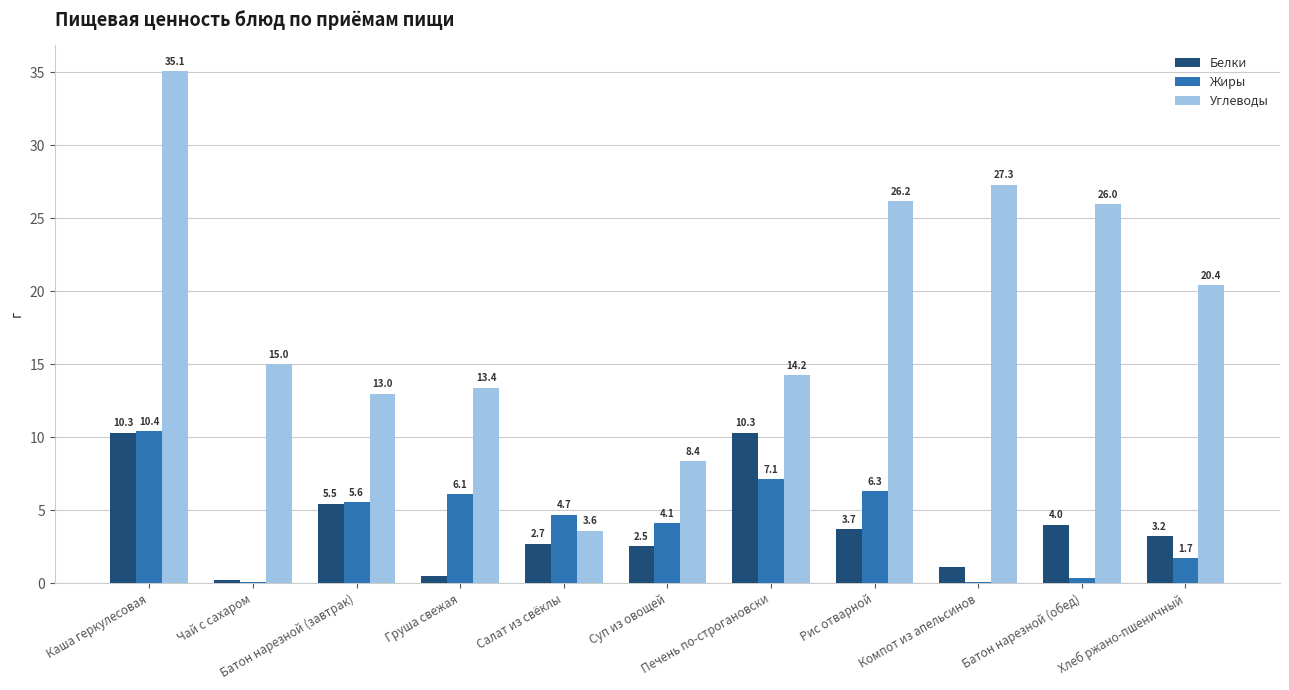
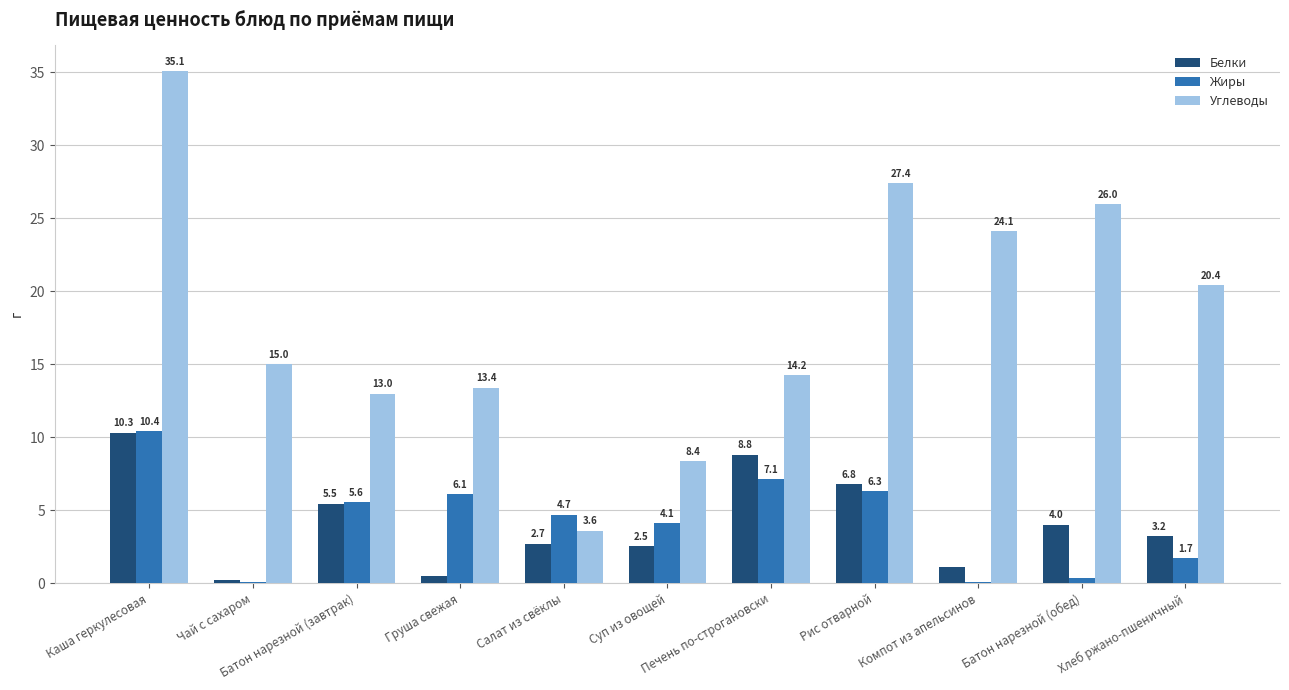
Белки, Печень по-строгановски: 10.3 -> 8.8
Белки, Рис отварной: 3.7 -> 6.8
Углеводы, Рис отварной: 26.2 -> 27.4
Углеводы, Компот из апельсинов: 27.3 -> 24.1
